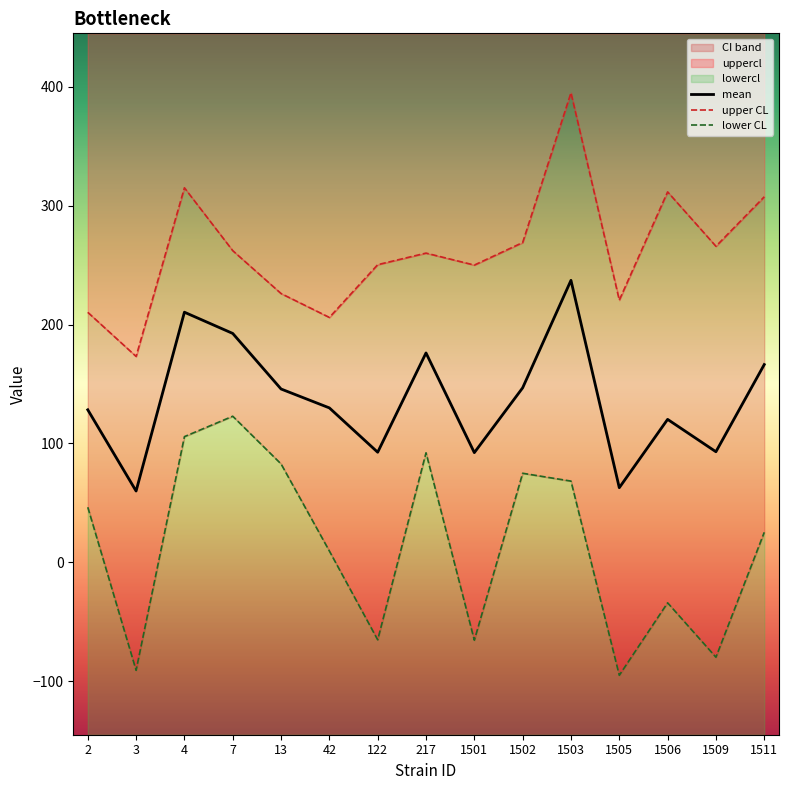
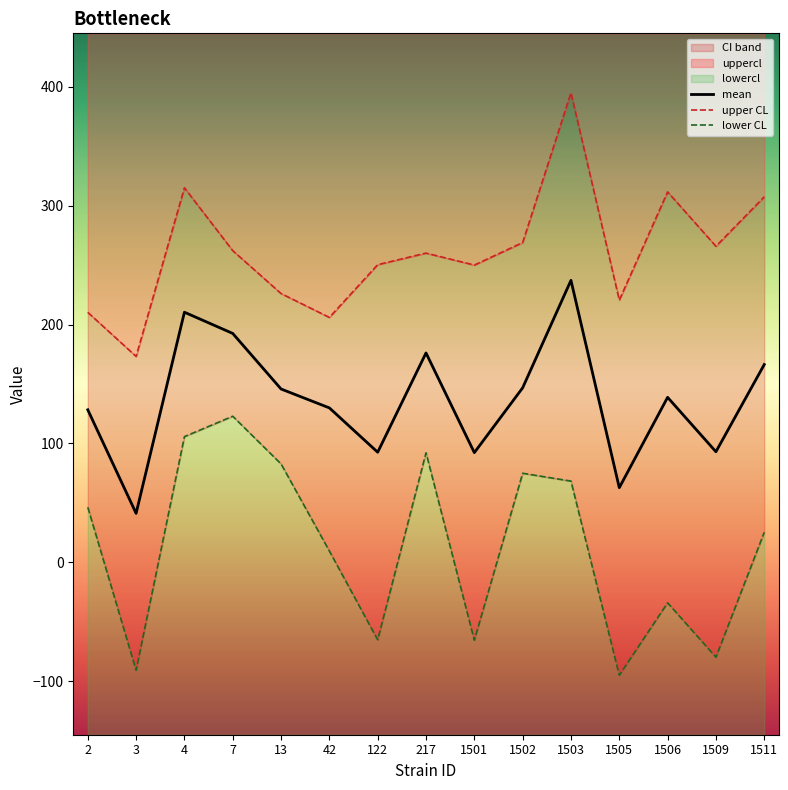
mean, 3: 60 -> 41
mean, 1506: 120 -> 139
